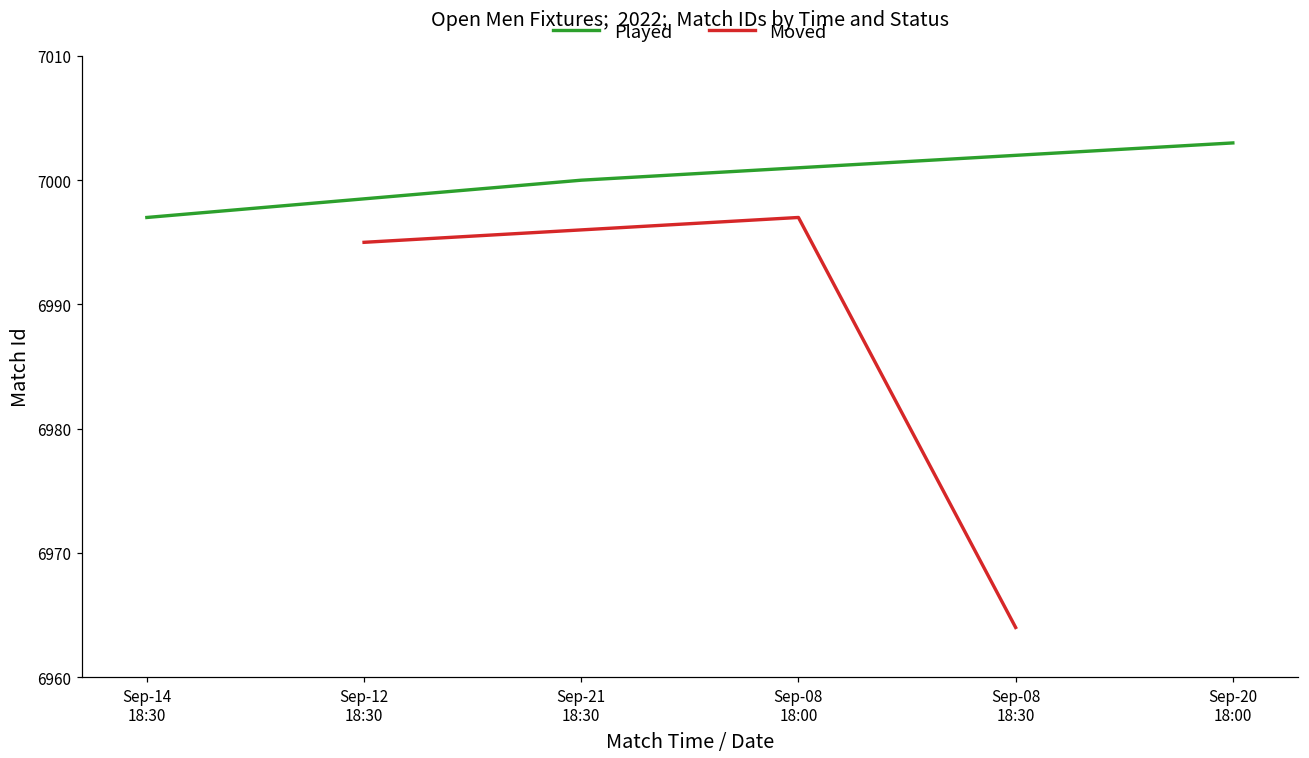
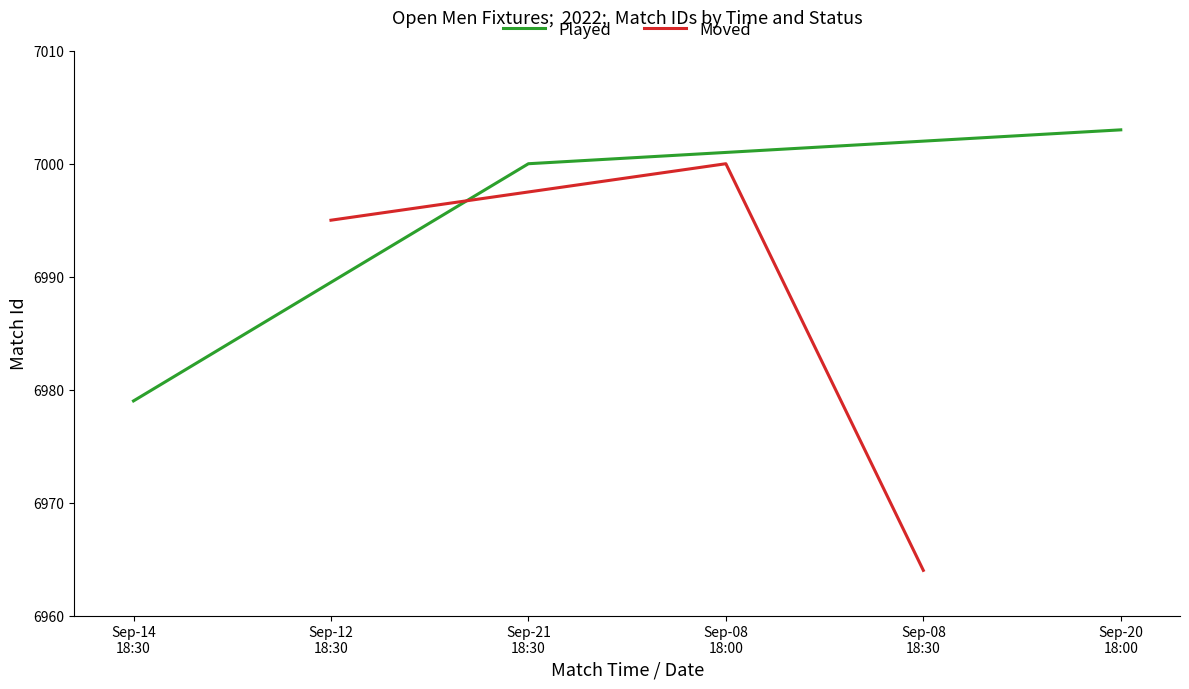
Played, Sep-14 18:30: 6997 -> 6979
Moved, Sep-08 18:00: 6997 -> 7000
